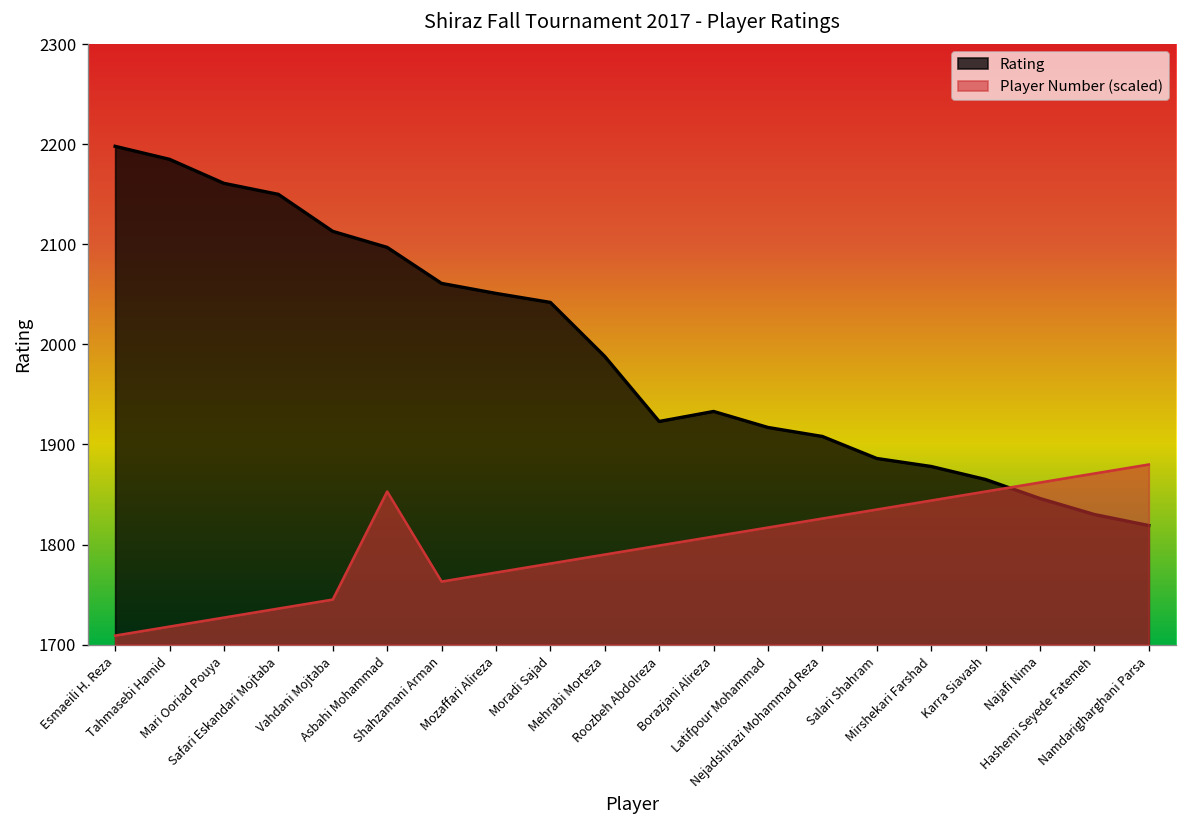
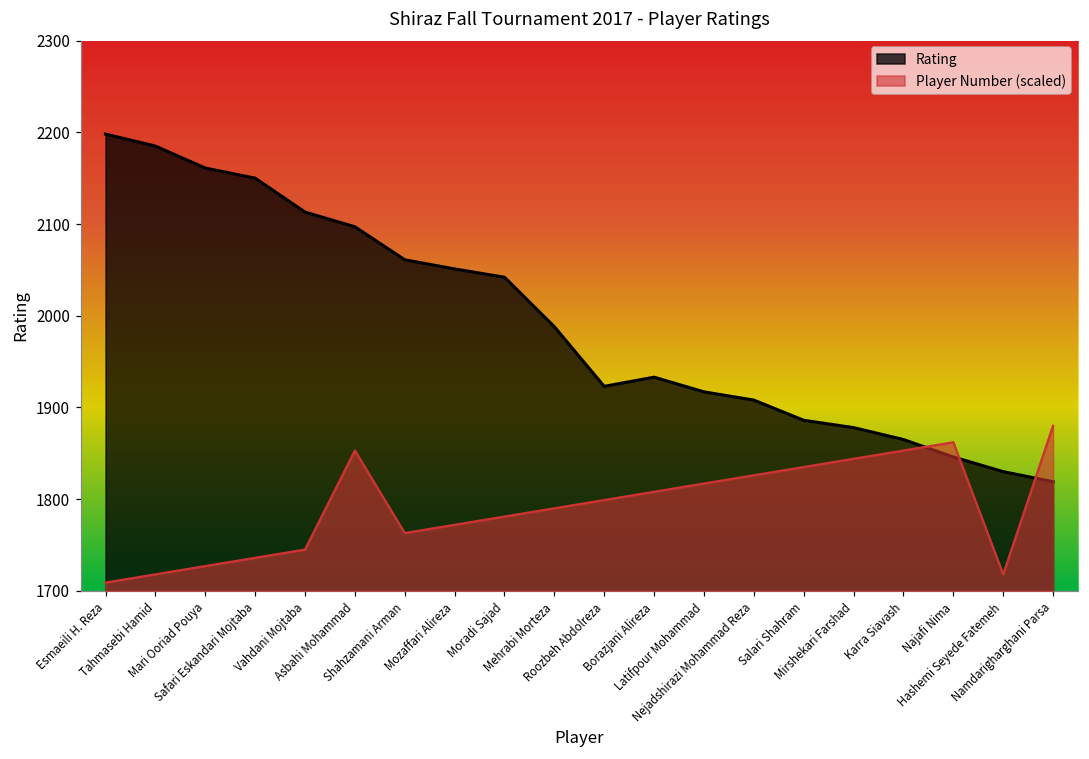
Player Number (scaled), Hashemi Seyede Fatemeh: 1870 -> 1720
